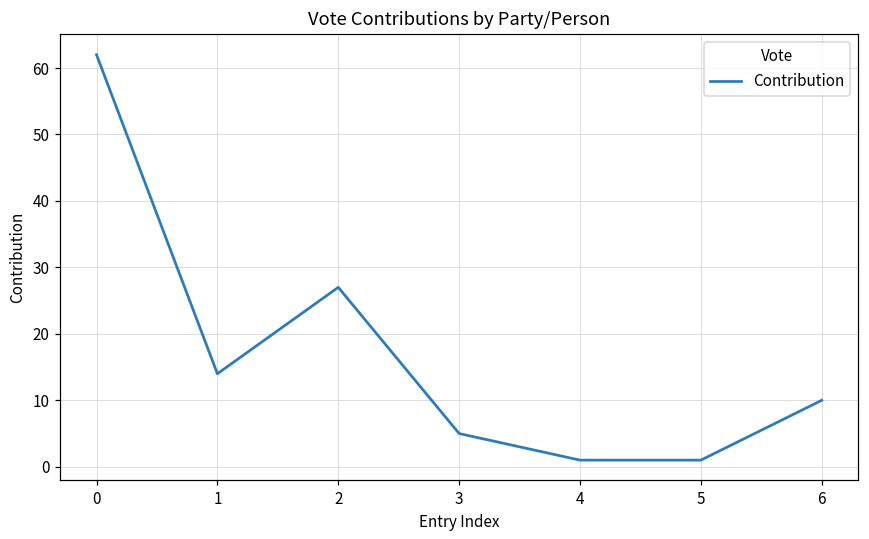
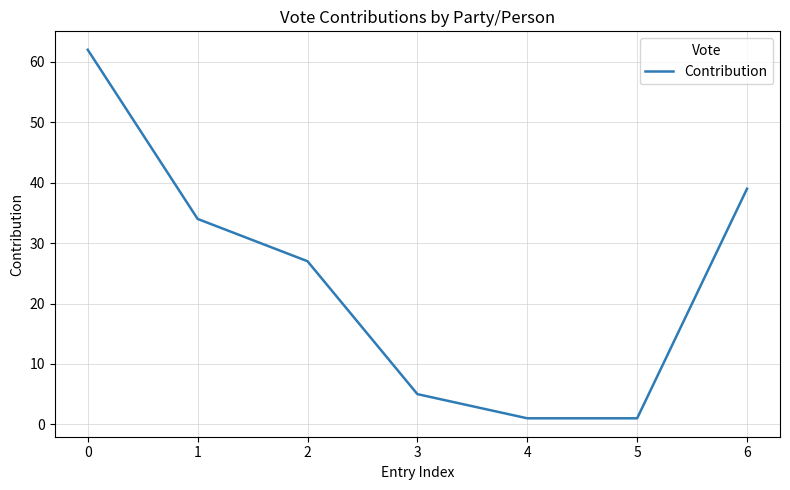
1: 14 -> 34
6: 10 -> 39
